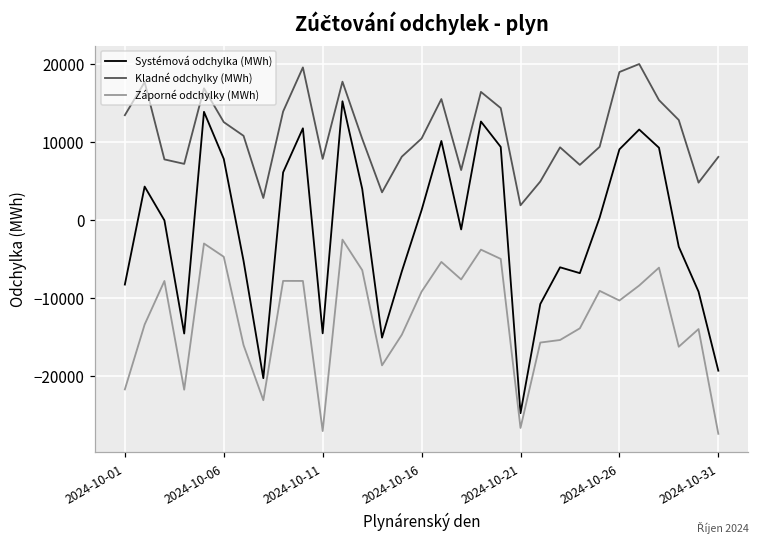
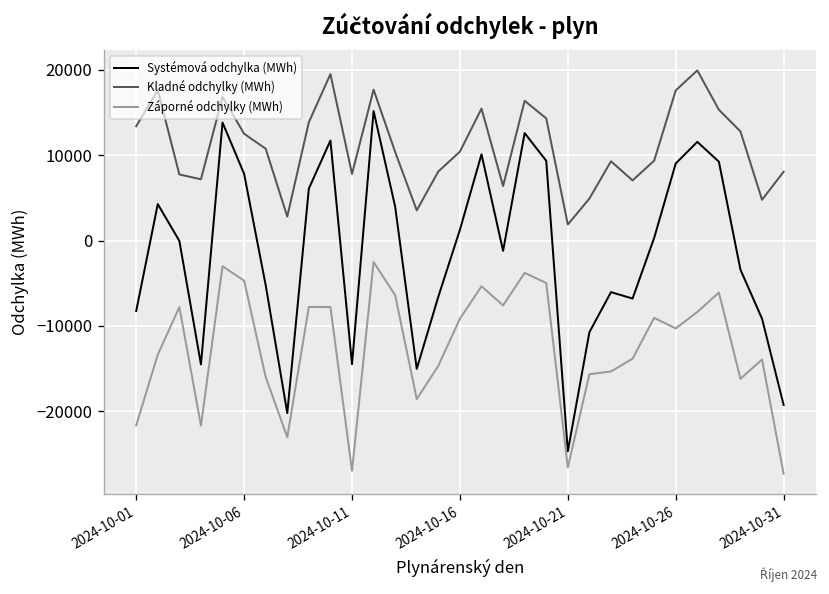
Kladné odchylky (MWh), 2024-10-26: 19000 -> 18000
